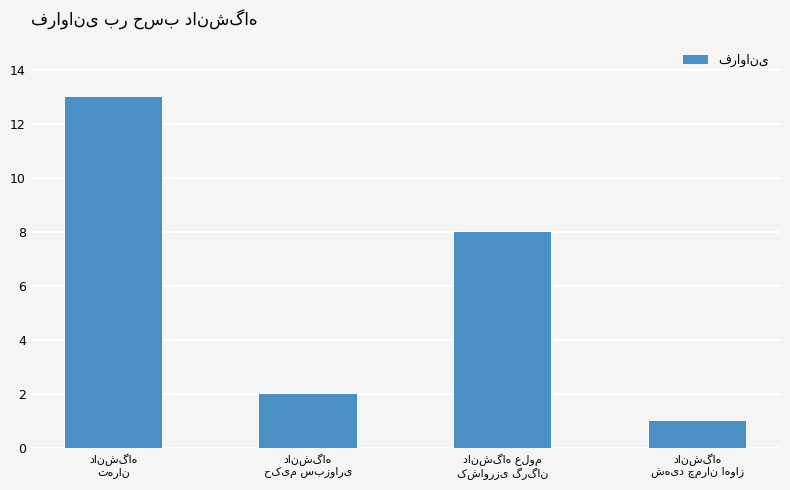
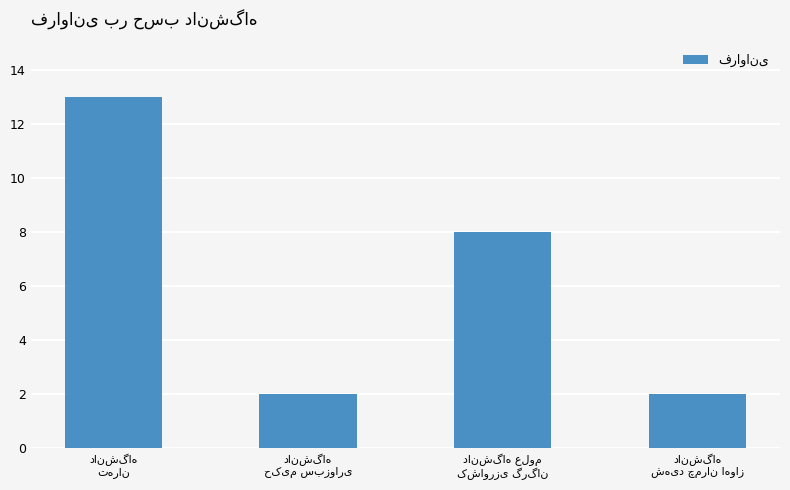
دانشگاه شهید چمران اهواز: 1 -> 2
